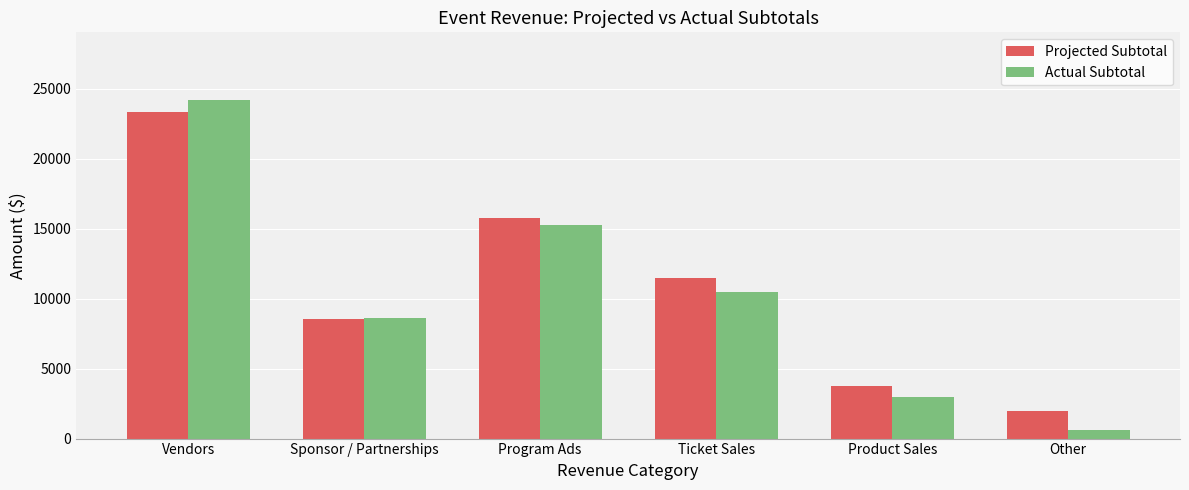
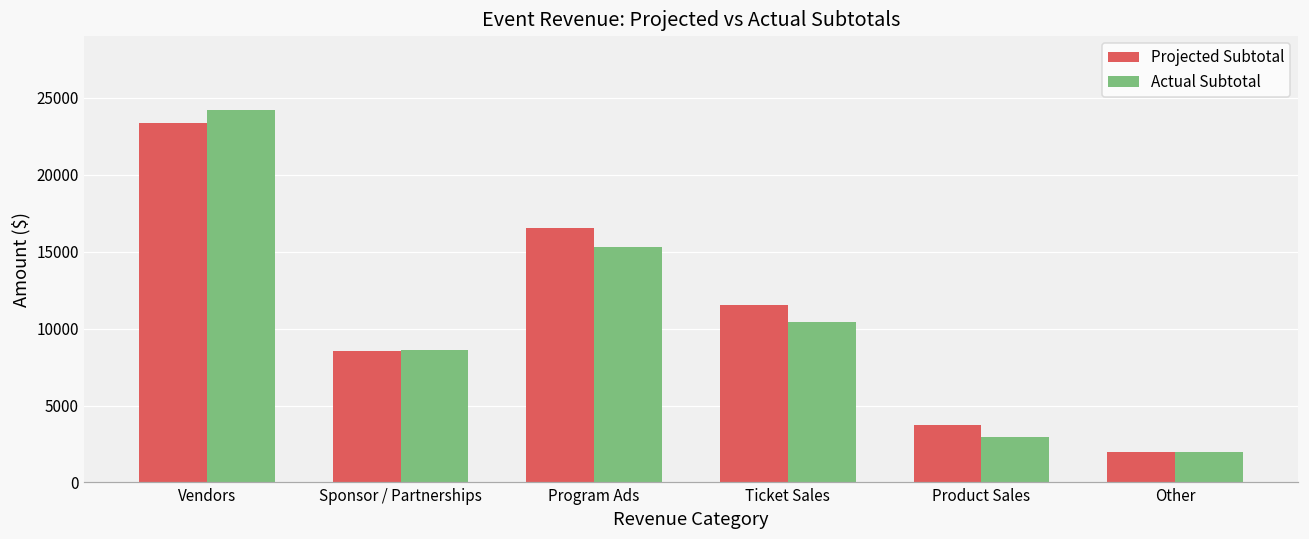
Projected Subtotal, Program Ads: 15800 -> 16500
Actual Subtotal, Other: 600 -> 2000
